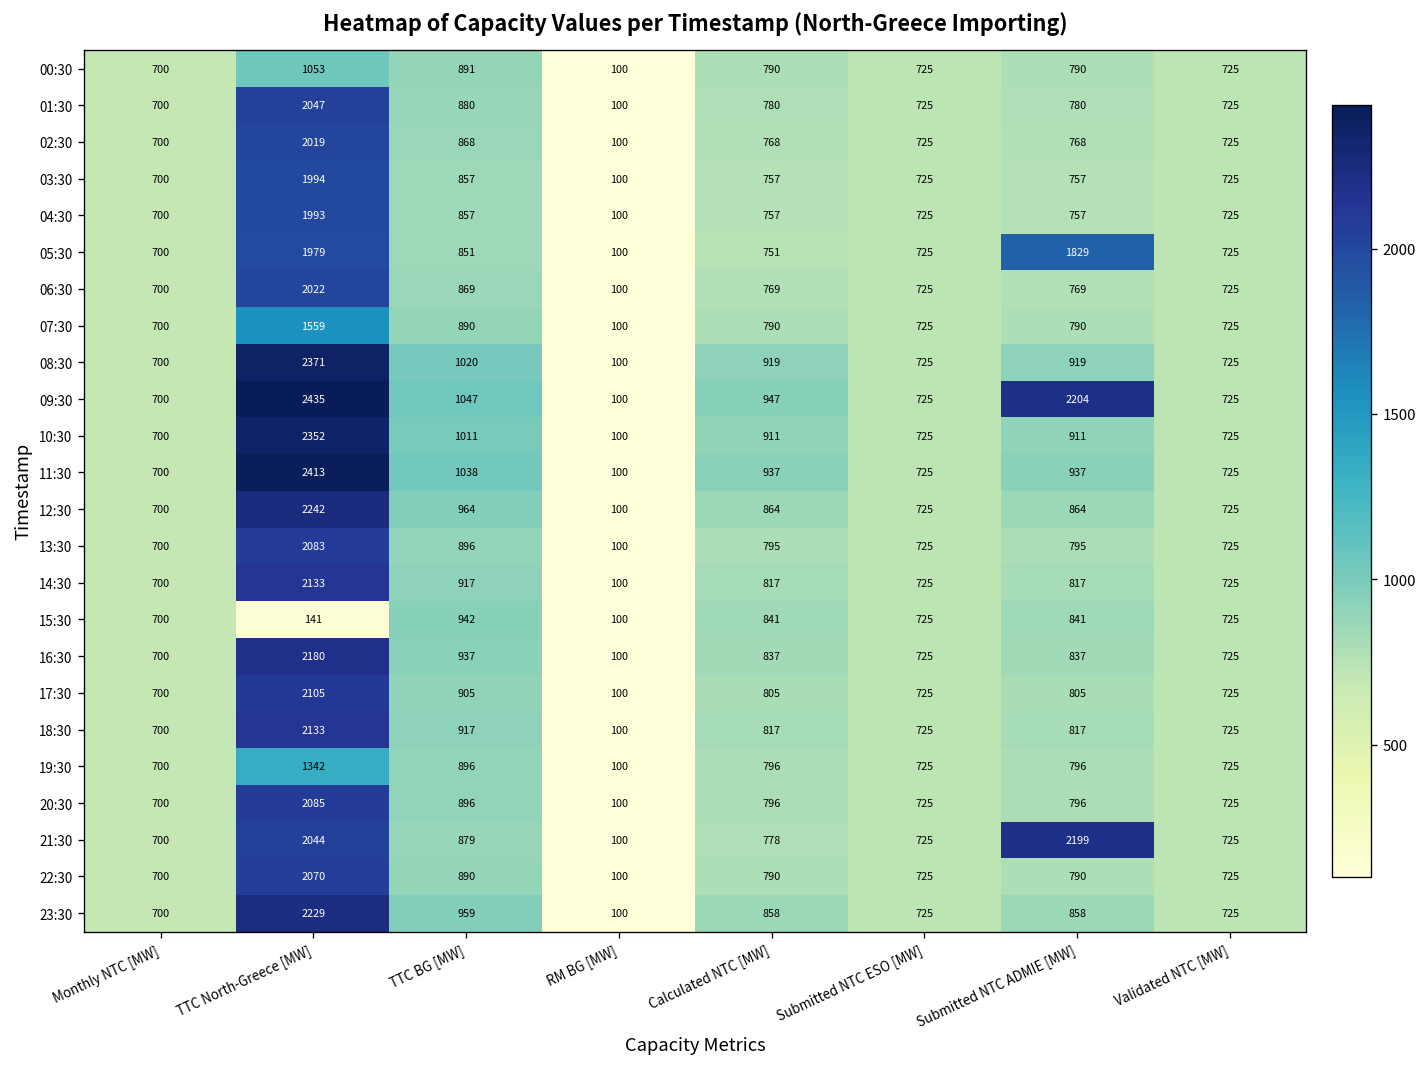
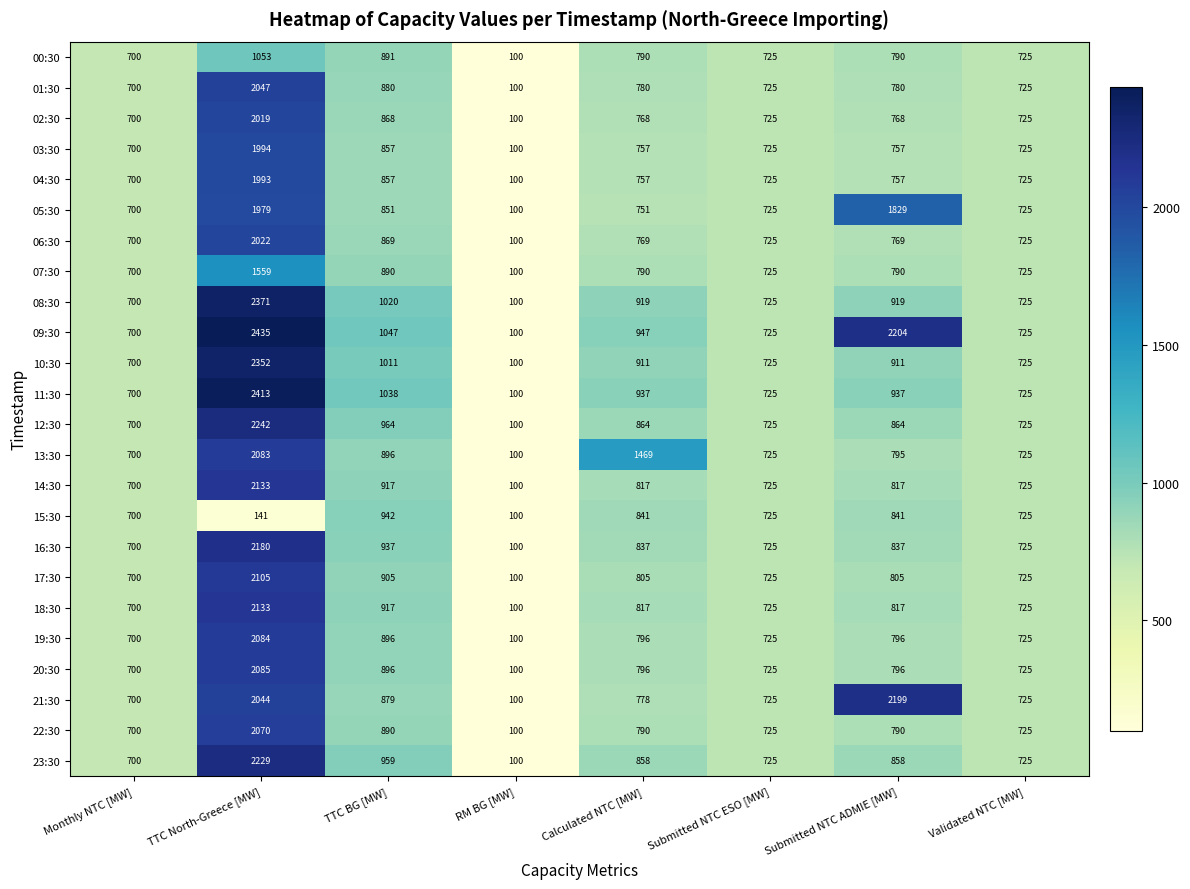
13:30, Calculated NTC [MW]: 795 -> 1469
19:30, TTC North-Greece [MW]: 1342 -> 2084
